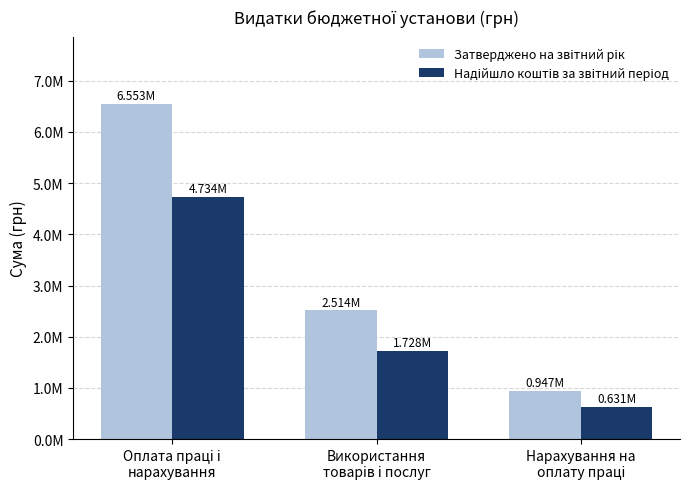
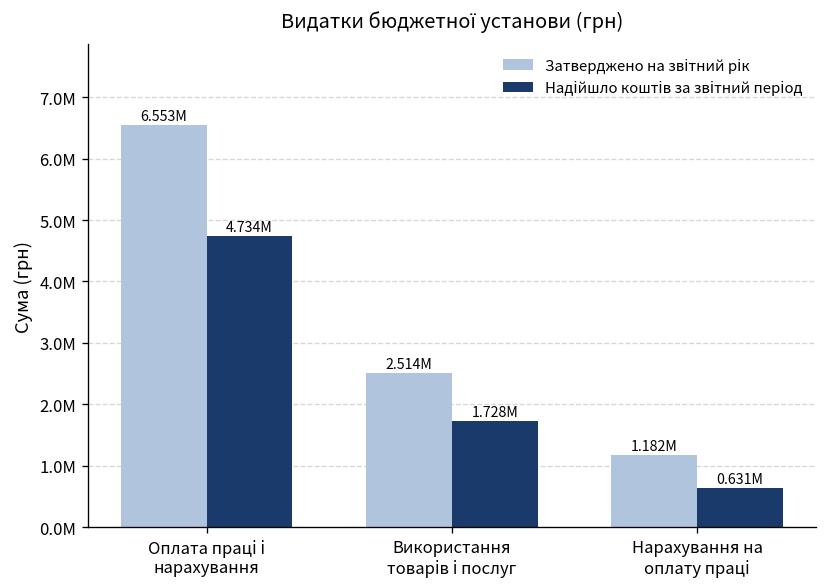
Затверджено на звітний рік, Нарахування на оплату праці: 0.947M -> 1.182M
